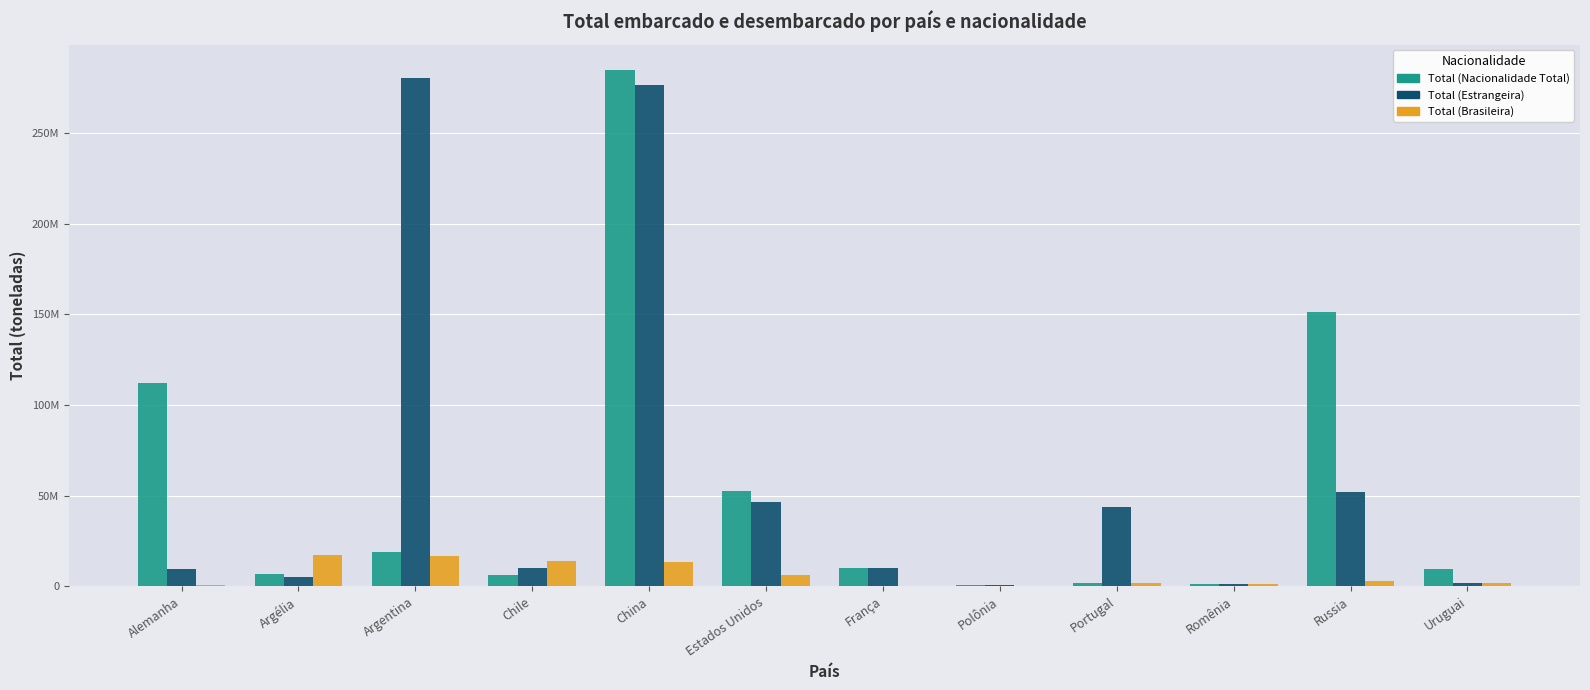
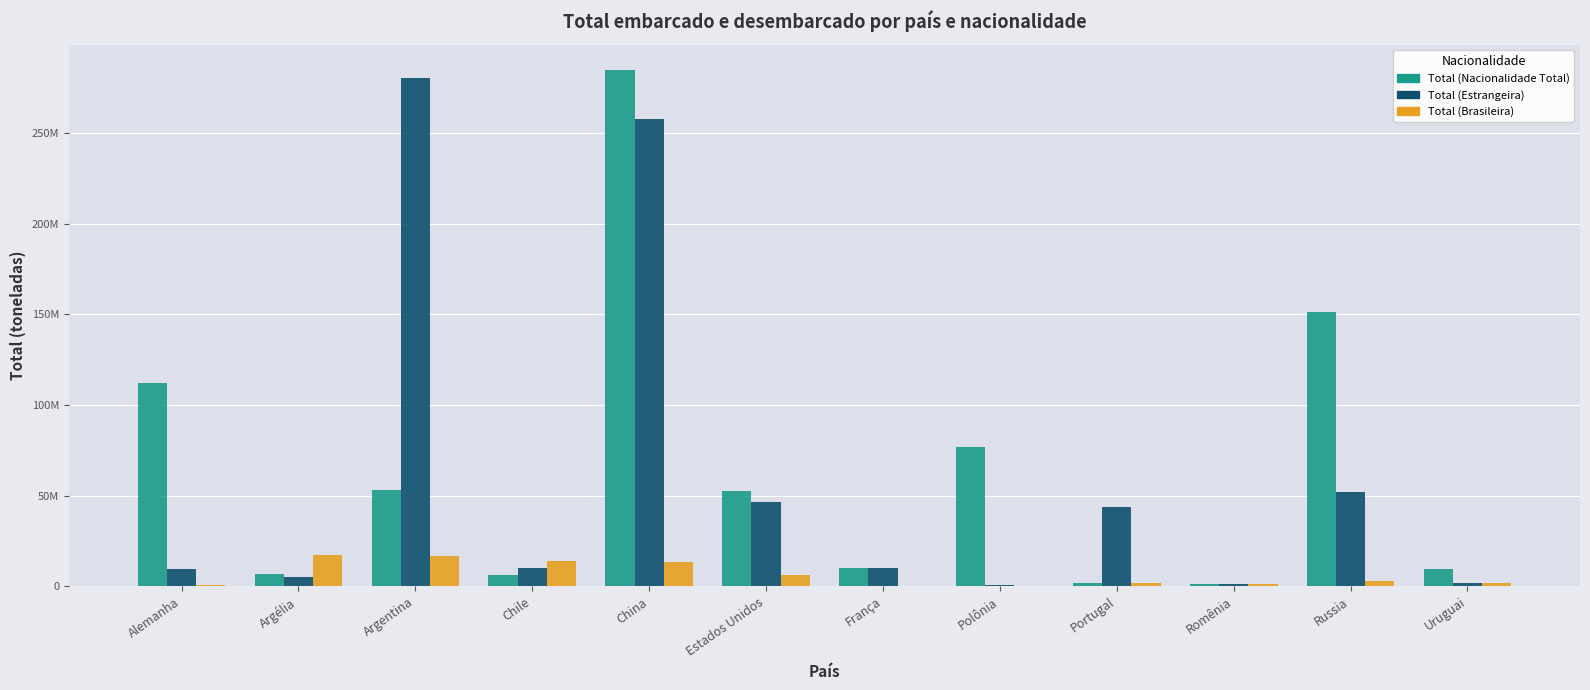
Total (Nacionalidade Total), Argentina: 19000000 -> 53000000
Total (Estrangeira), China: 277000000 -> 258000000
Total (Nacionalidade Total), Polônia: 1000000 -> 77000000
